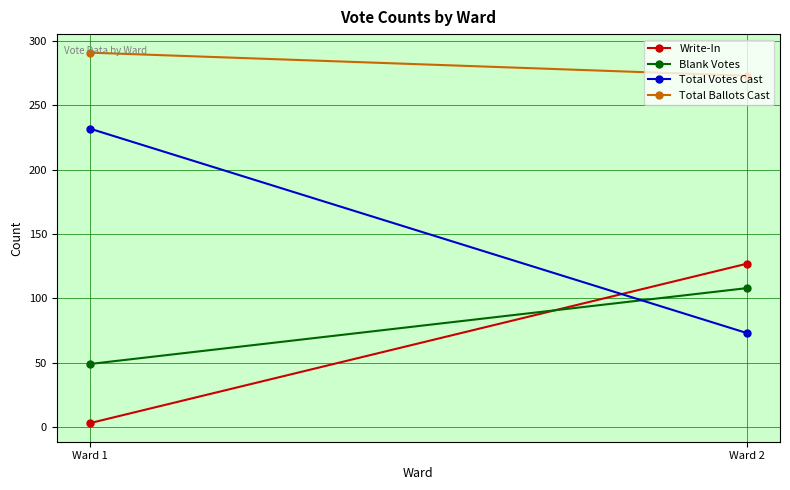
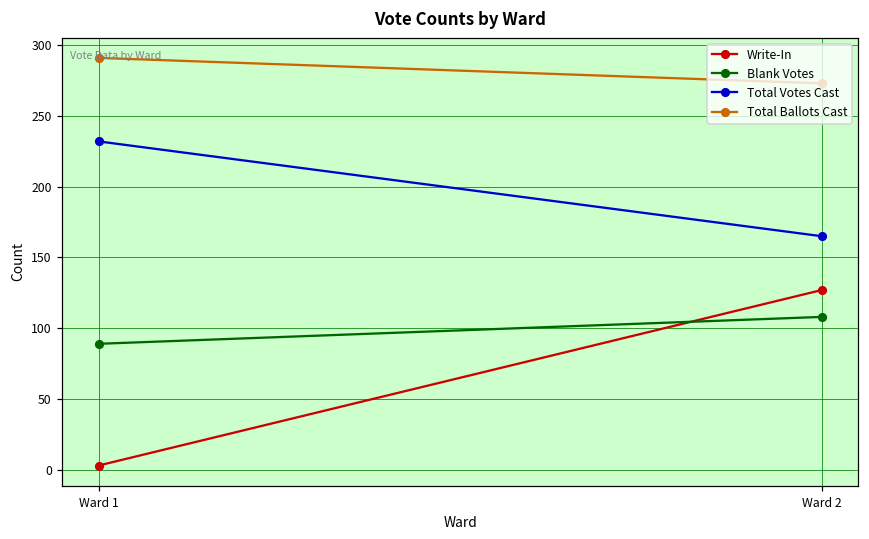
Blank Votes, Ward 1: 49 -> 89
Total Votes Cast, Ward 2: 73 -> 165
